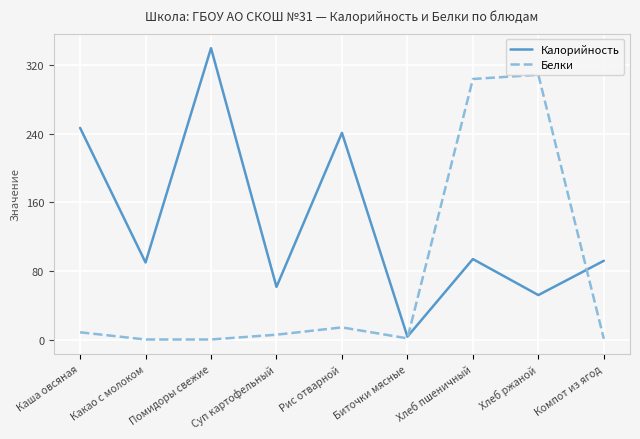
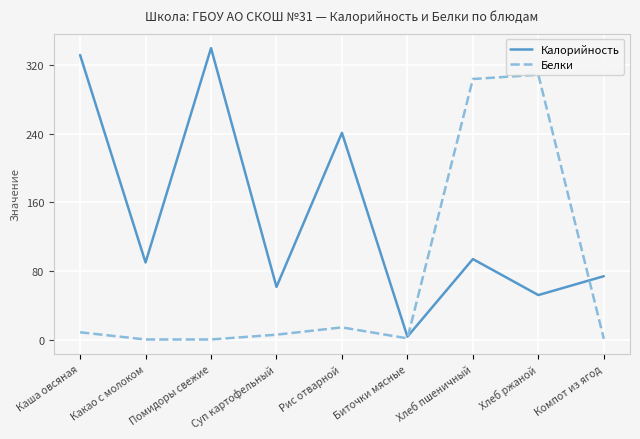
Калорийность, Каша овсяная: 250 -> 330
Калорийность, Компот из ягод: 90 -> 70
